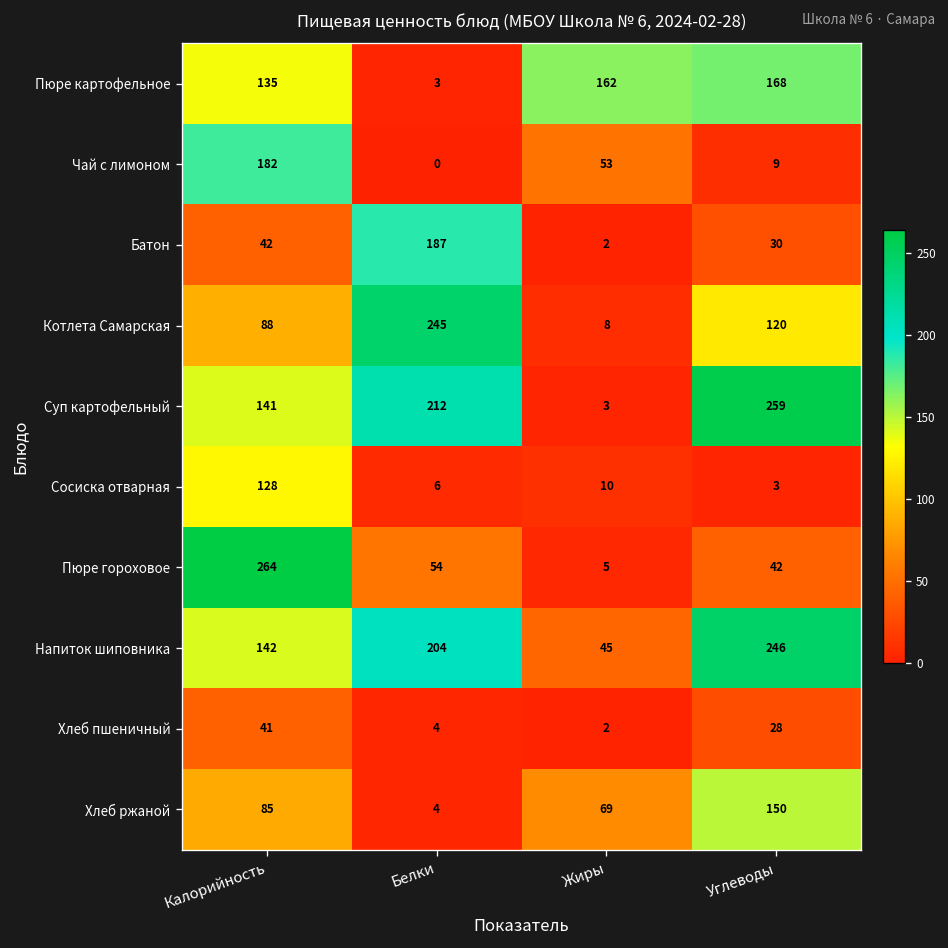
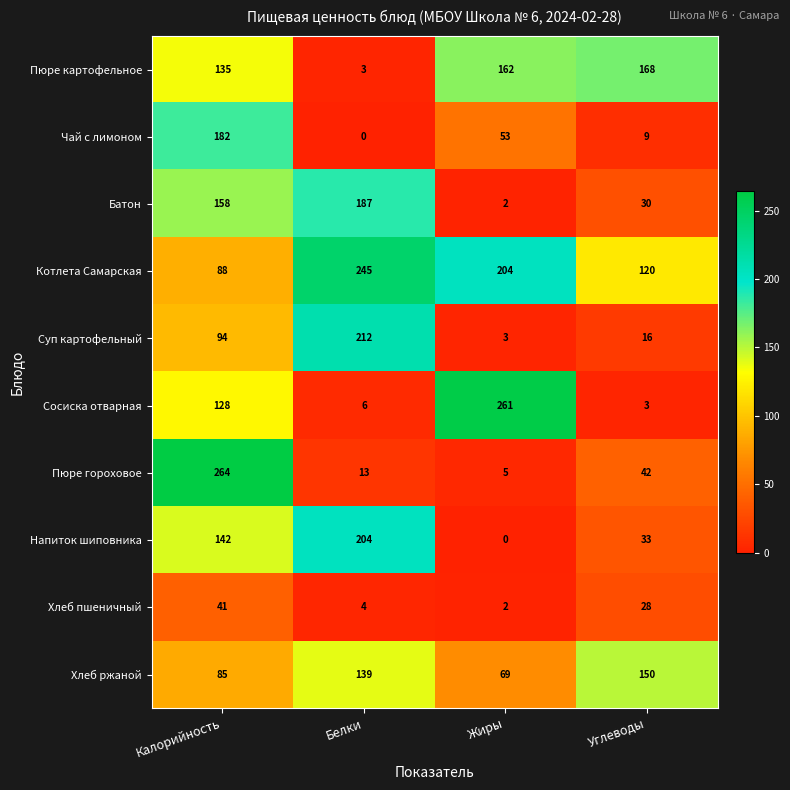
Батон, Калорийность: 42 -> 158
Котлета Самарская, Жиры: 8 -> 204
Суп картофельный, Калорийность: 141 -> 94
Суп картофельный, Углеводы: 259 -> 16
Сосиска отварная, Жиры: 10 -> 261
Пюре гороховое, Белки: 54 -> 13
Напиток шиповника, Жиры: 45 -> 0
Напиток шиповника, Углеводы: 246 -> 33
Хлеб ржаной, Белки: 4 -> 139
